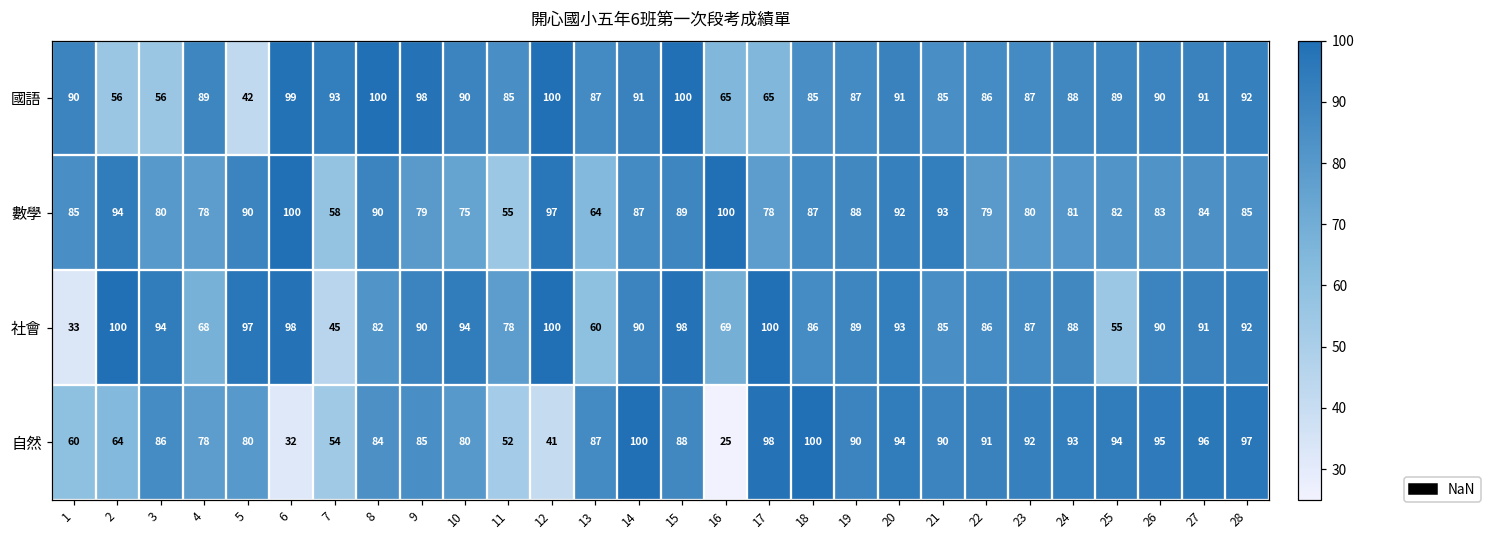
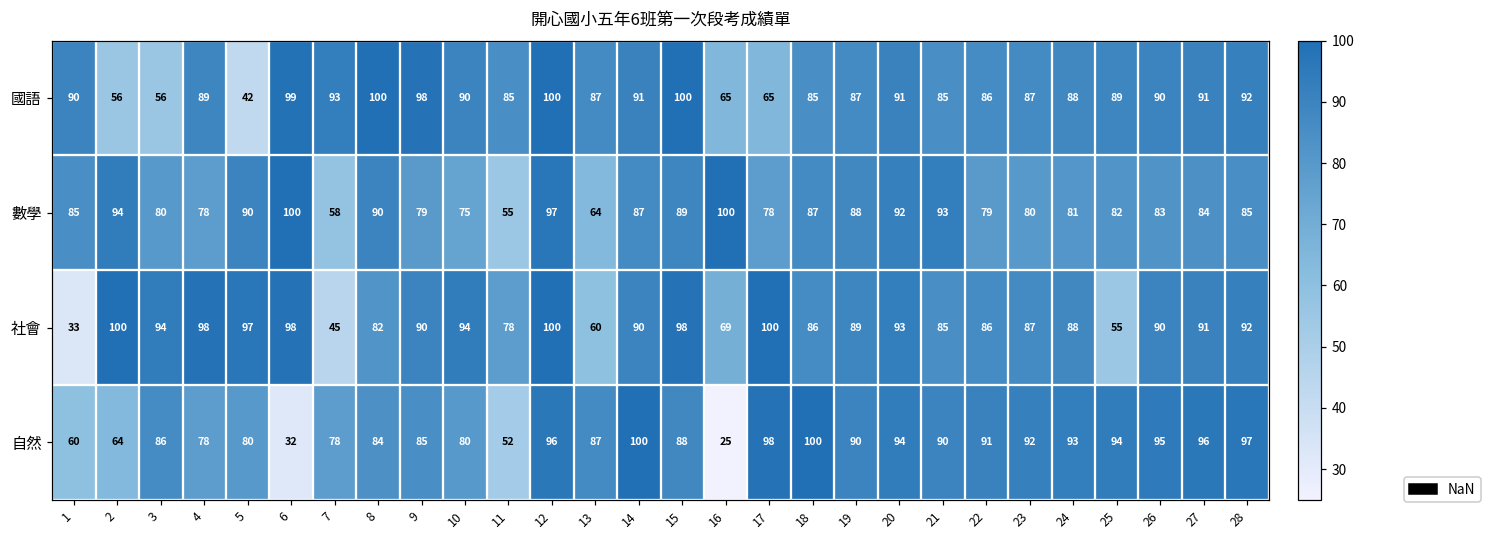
社會, 4: 68 -> 98
自然, 7: 54 -> 78
自然, 12: 41 -> 96
